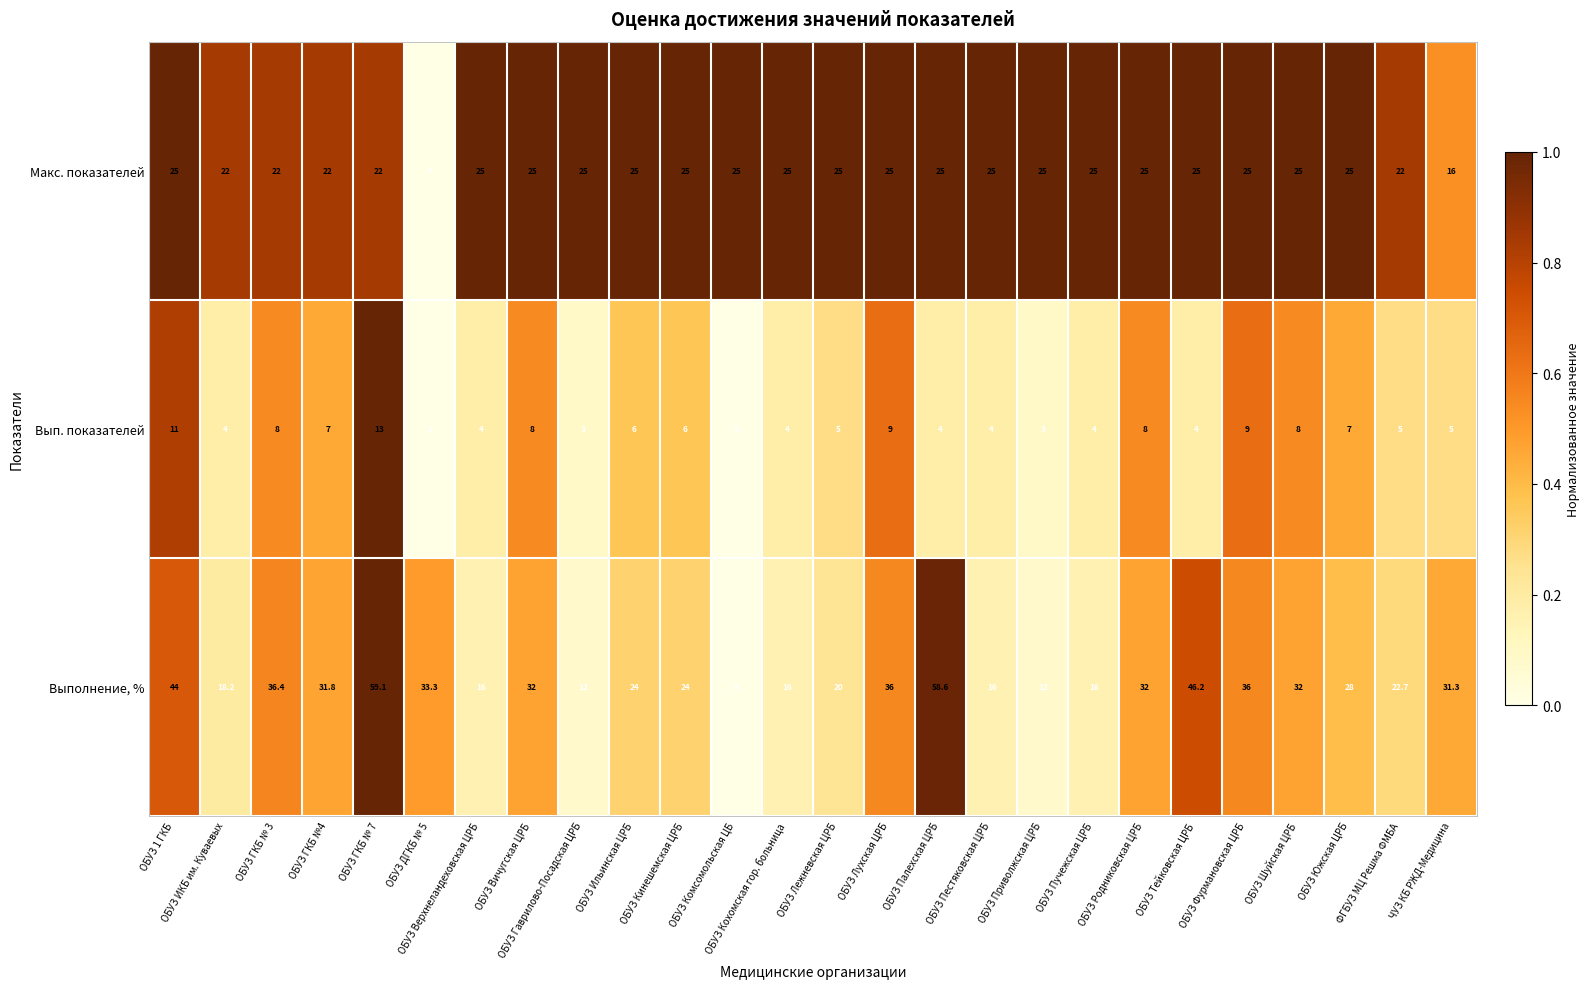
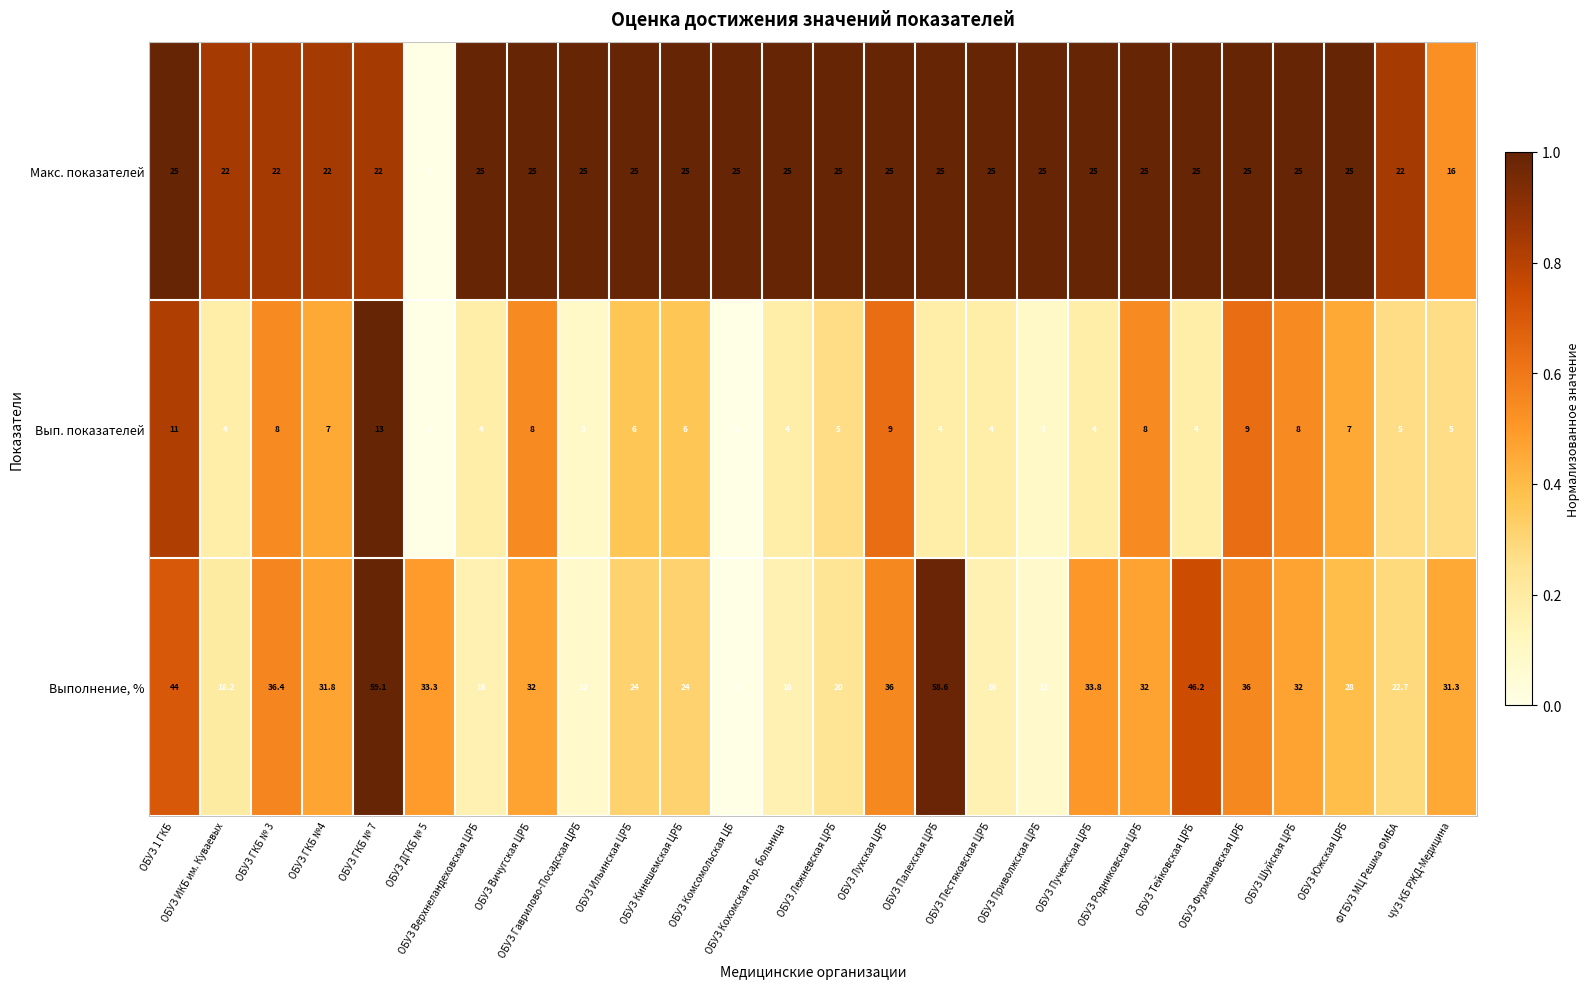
Выполнение, %, ОБУЗ Пучежская ЦРБ: 16 -> 33.8
